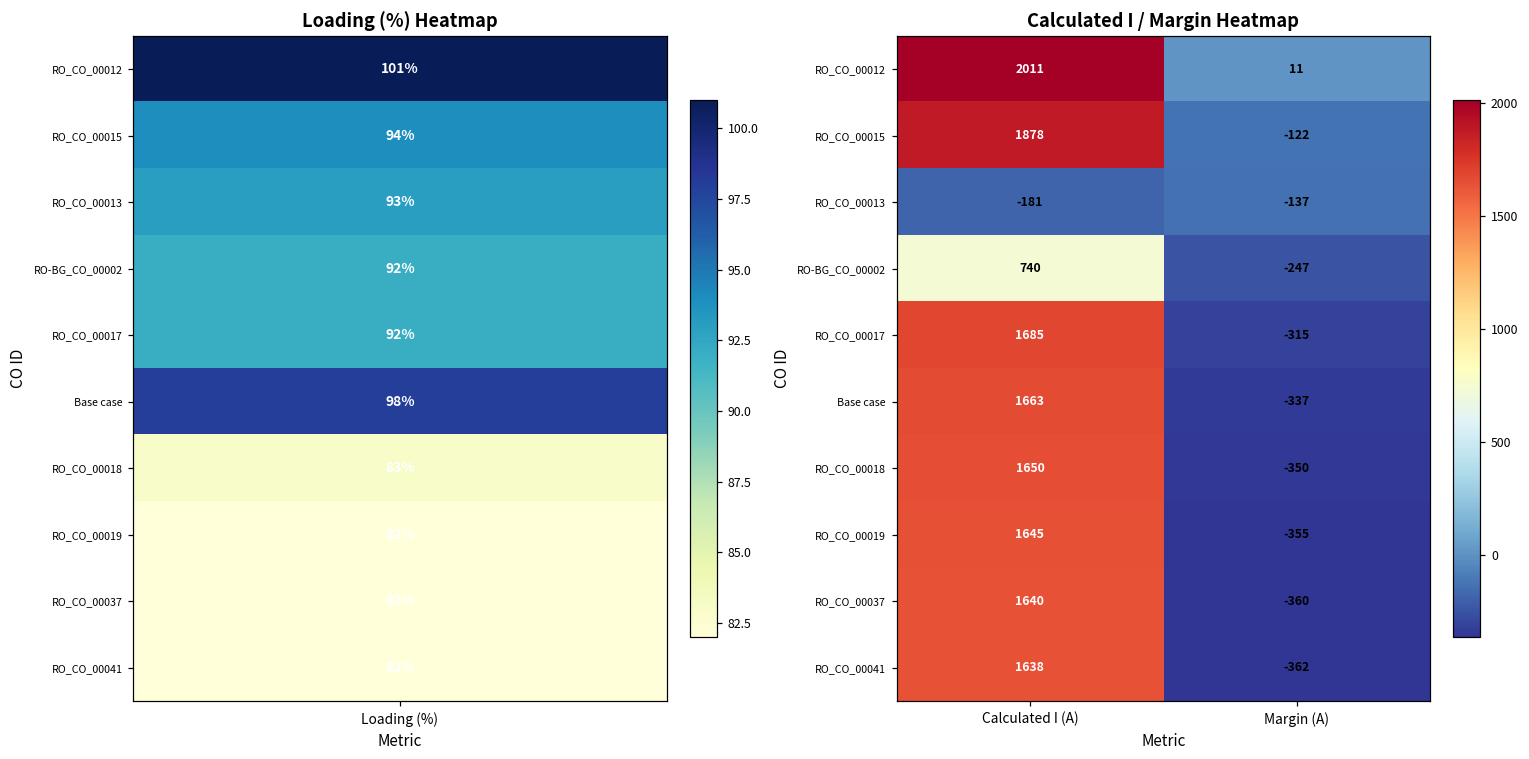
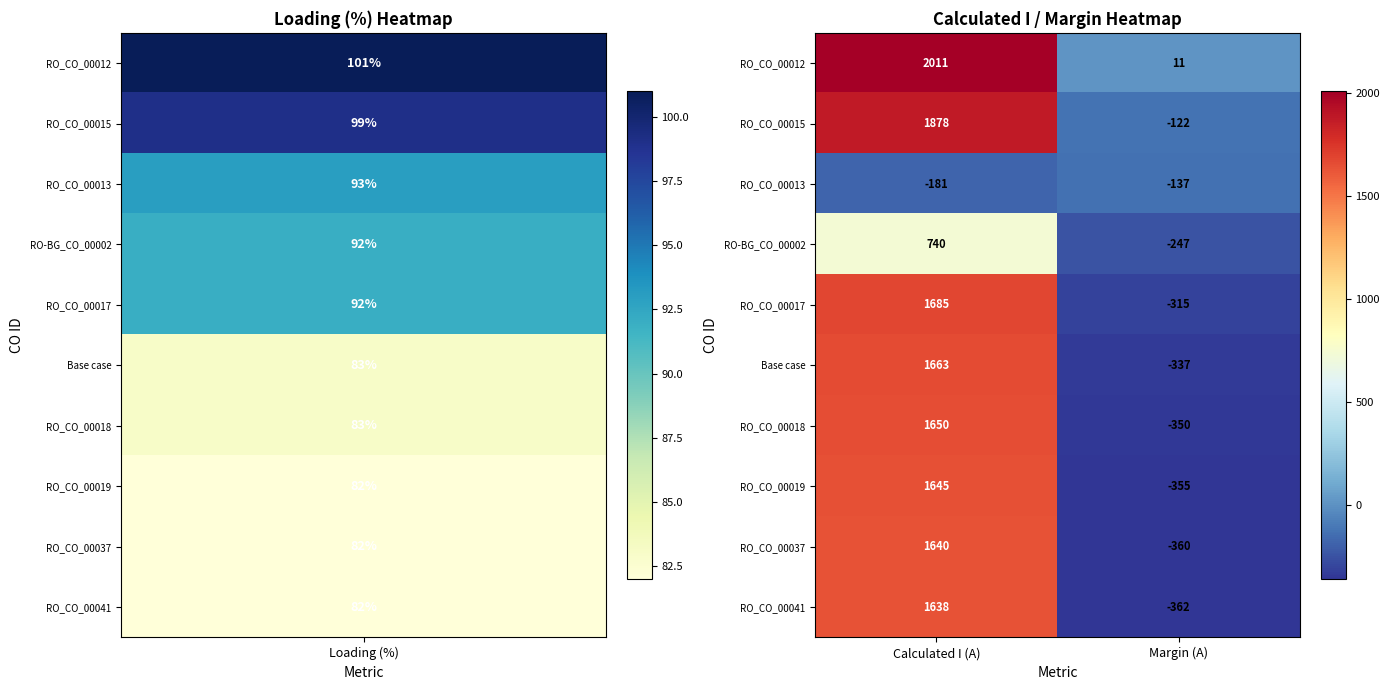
Loading (%) Heatmap, RO_CO_00015, Loading (%): 94% -> 99%
Loading (%) Heatmap, Base case, Loading (%): 98% -> 83%
